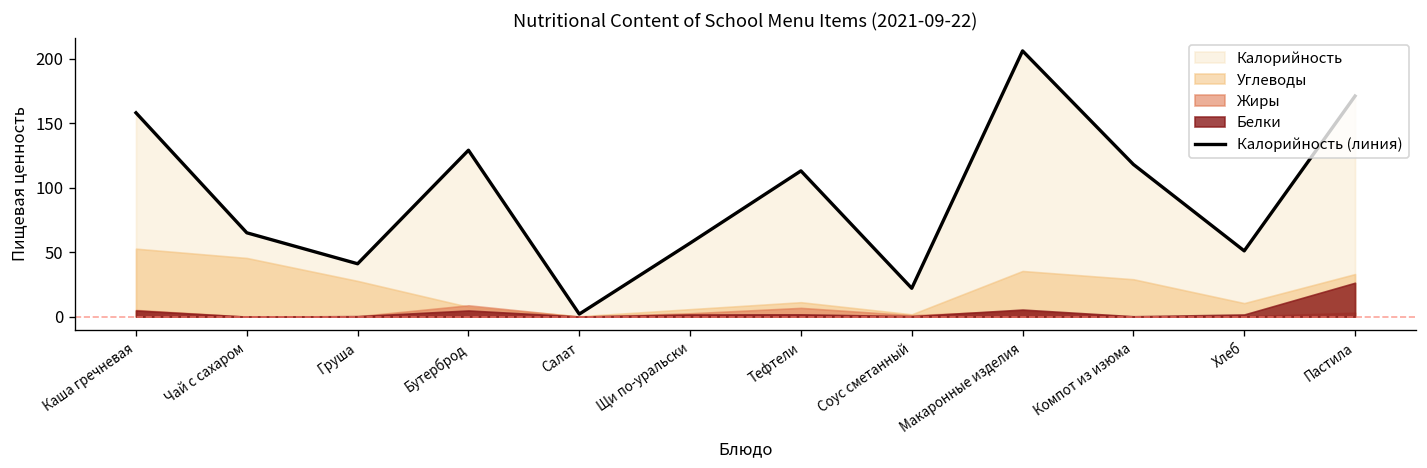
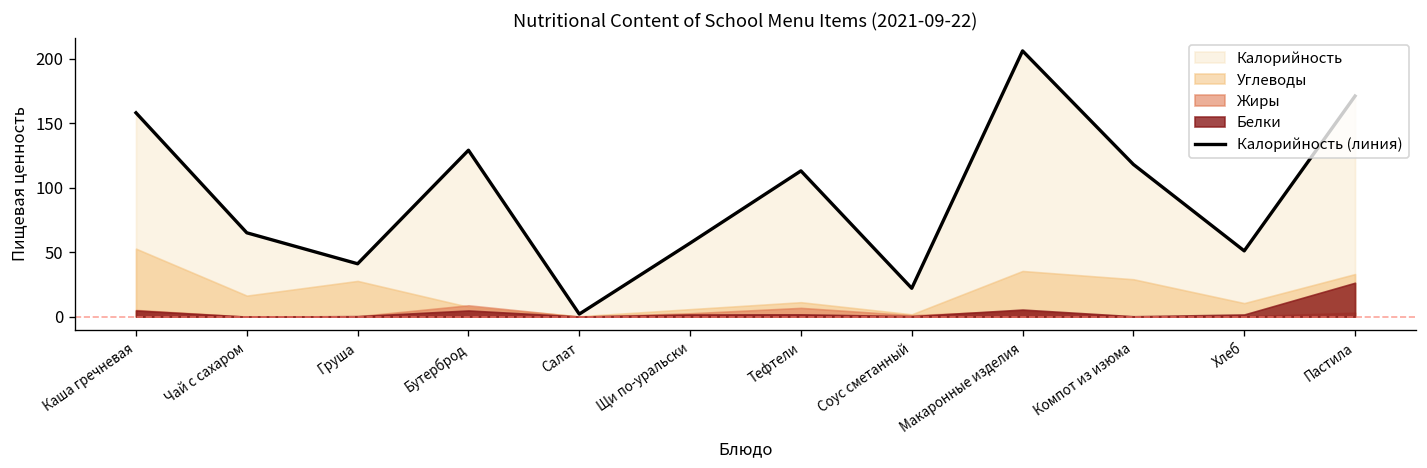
Углеводы, Чай с сахаром: 46 -> 16
